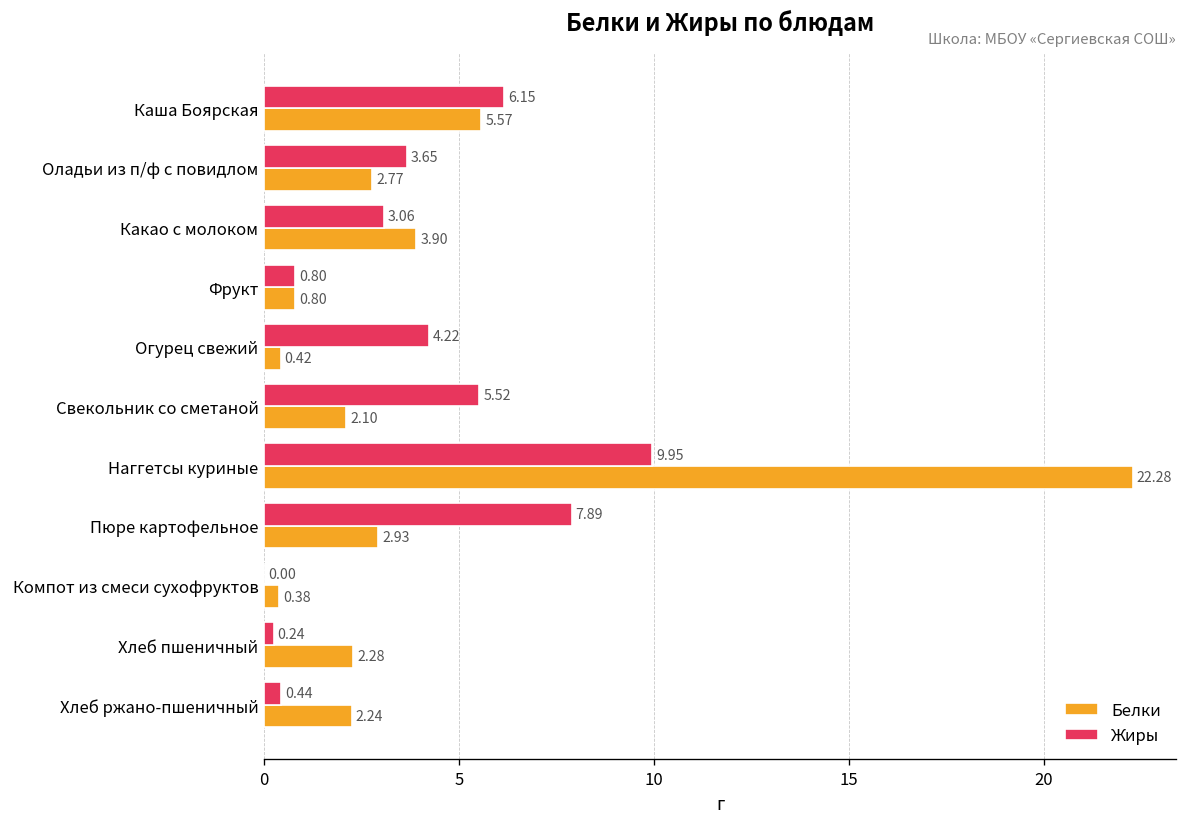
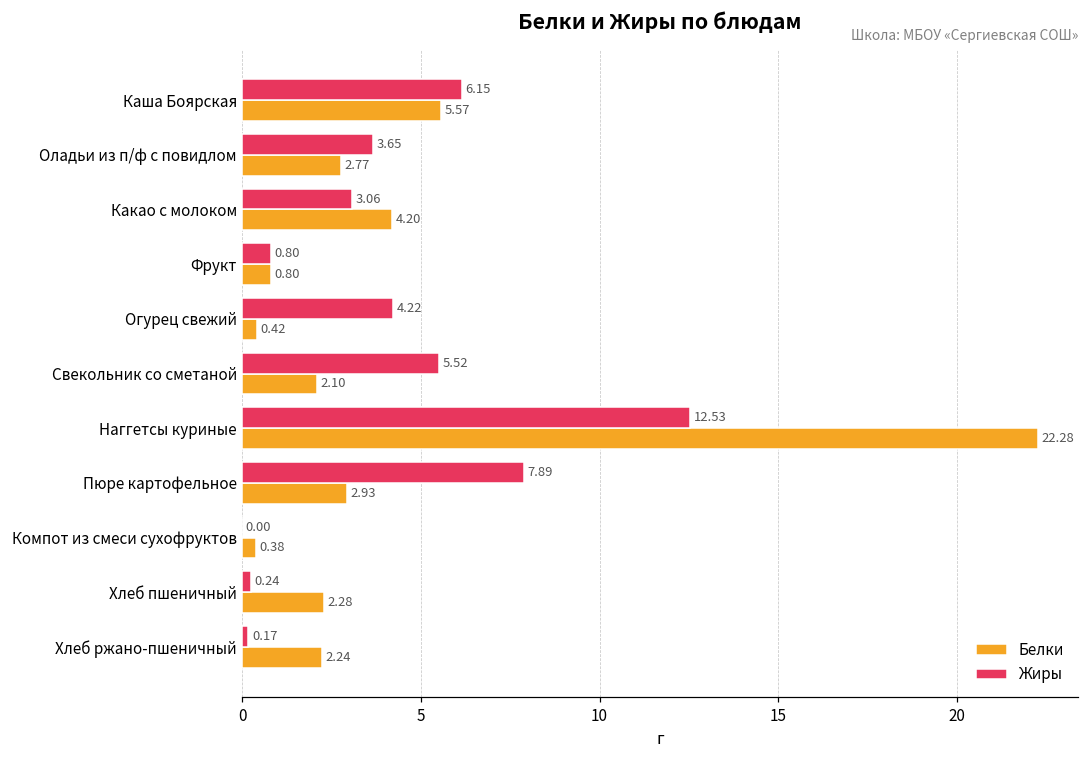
Белки, Какао с молоком: 3.90 -> 4.20
Жиры, Наггетсы куриные: 9.95 -> 12.53
Жиры, Хлеб ржано-пшеничный: 0.44 -> 0.17
